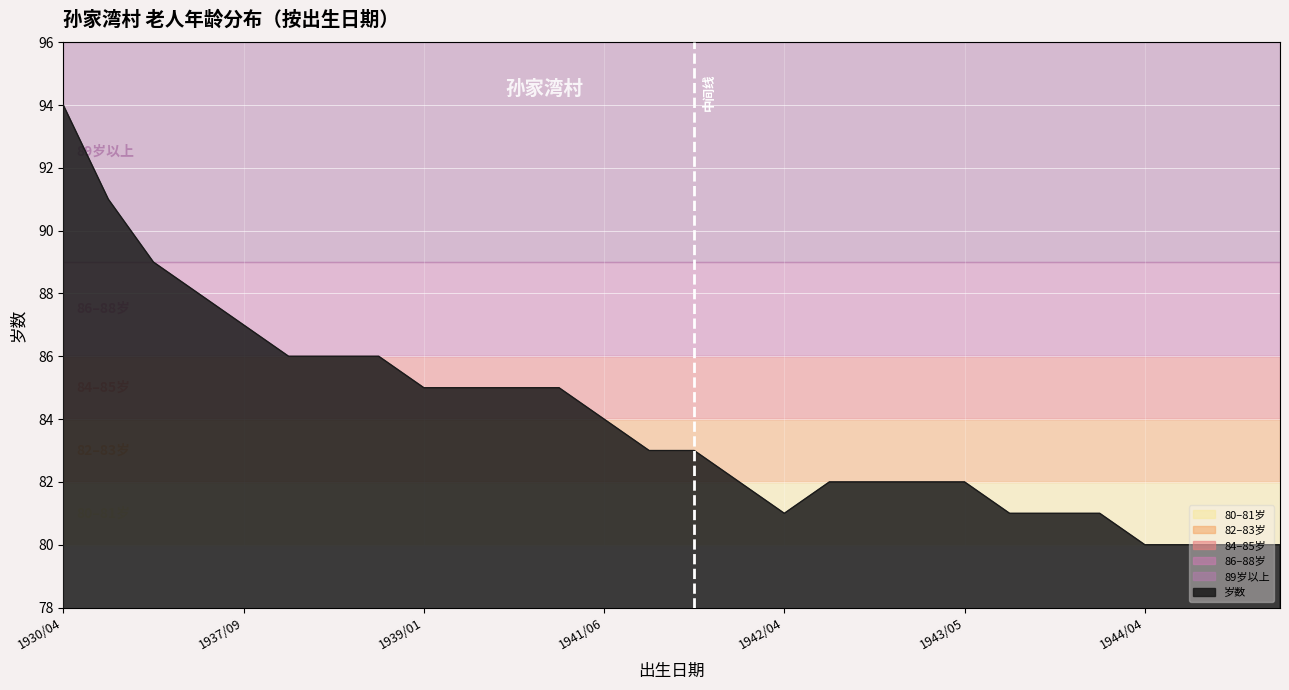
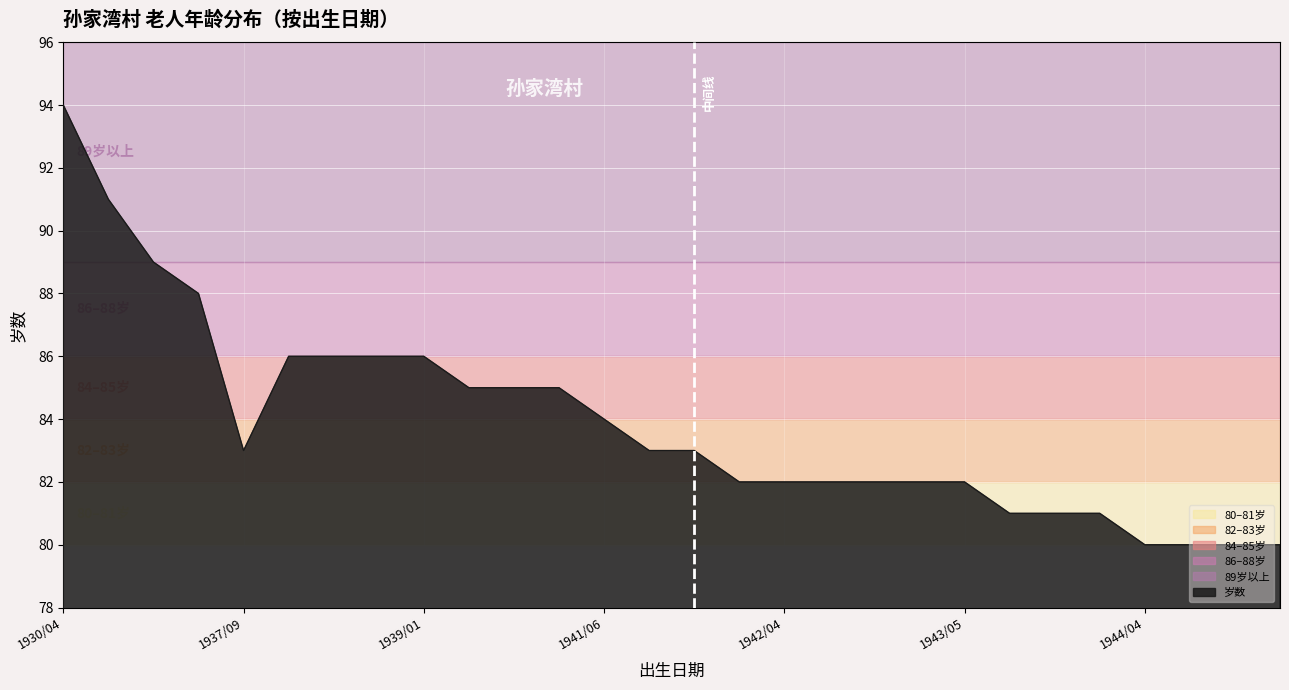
1937/09: 87 -> 83
1939/01: 85 -> 86
1942/04: 81 -> 82
